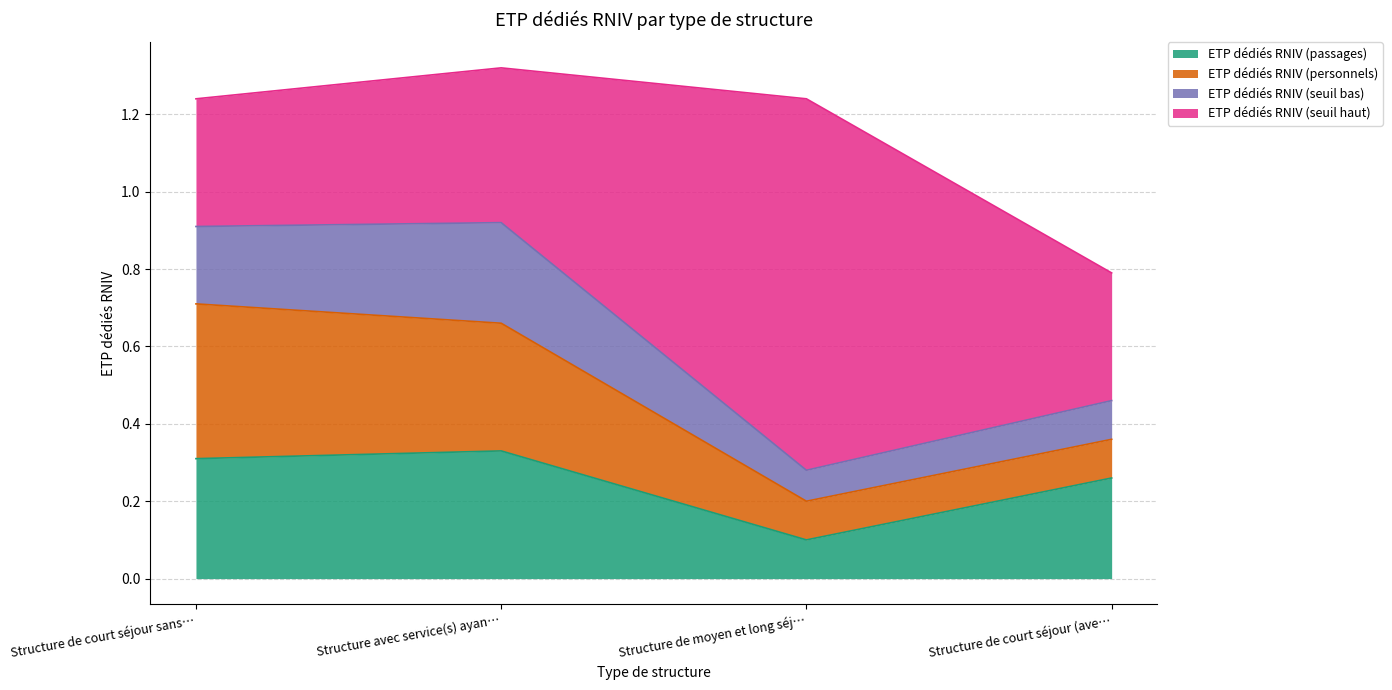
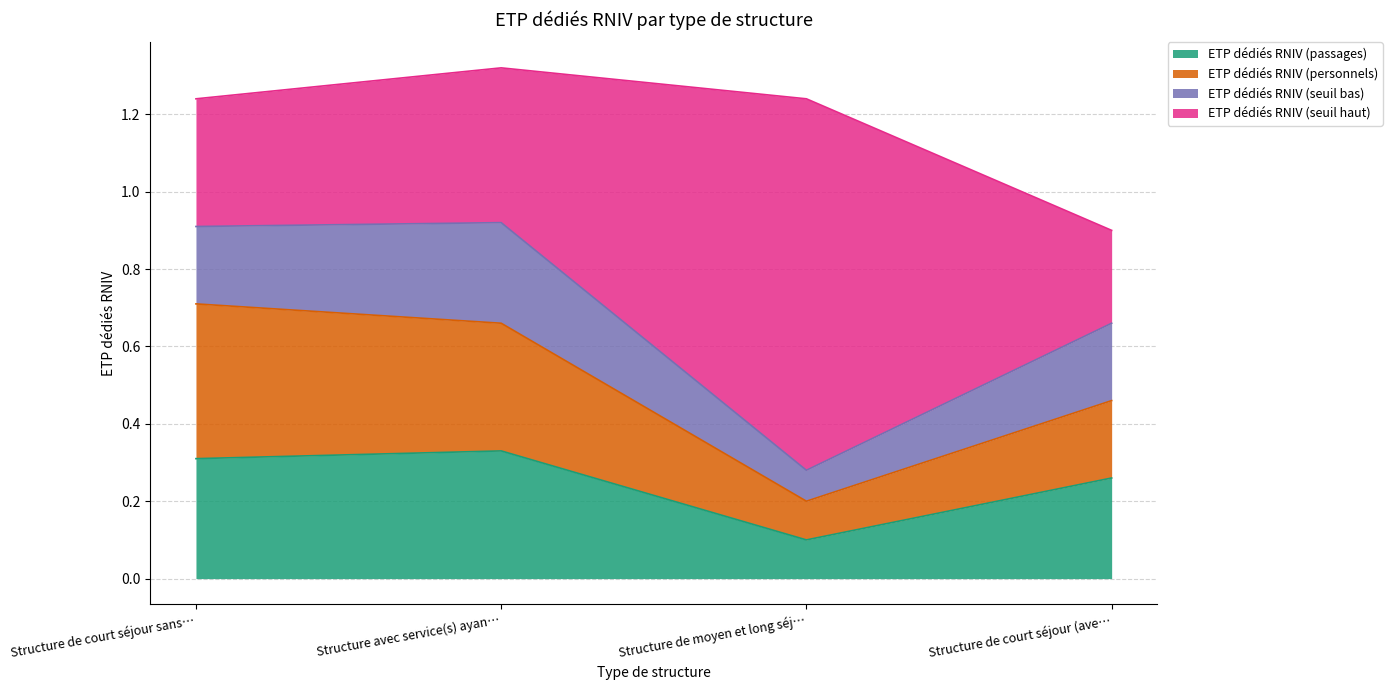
ETP dédiés RNIV (personnels), Structure de court séjour (ave…: 0.1 -> 0.2
ETP dédiés RNIV (seuil bas), Structure de court séjour (ave…: 0.1 -> 0.2
ETP dédiés RNIV (seuil haut), Structure de court séjour (ave…: 0.33 -> 0.24
